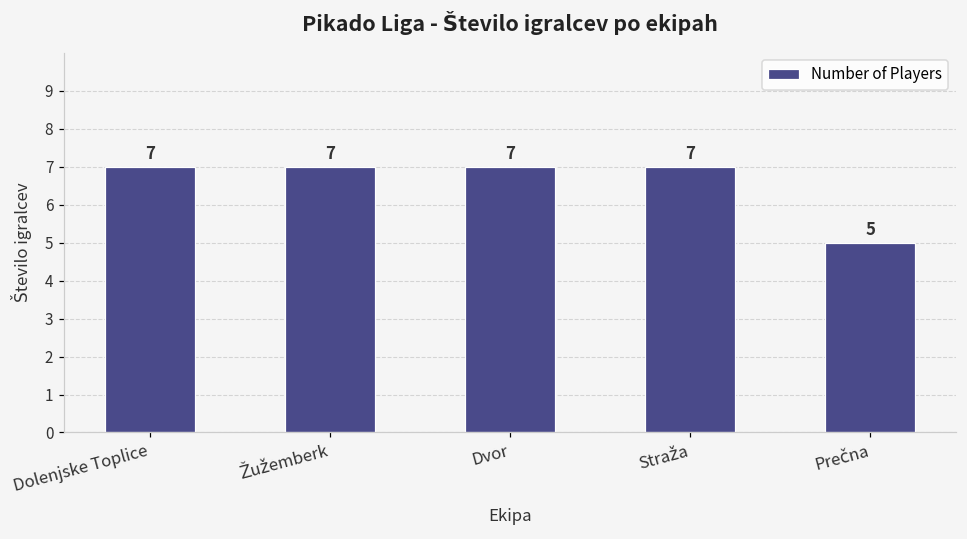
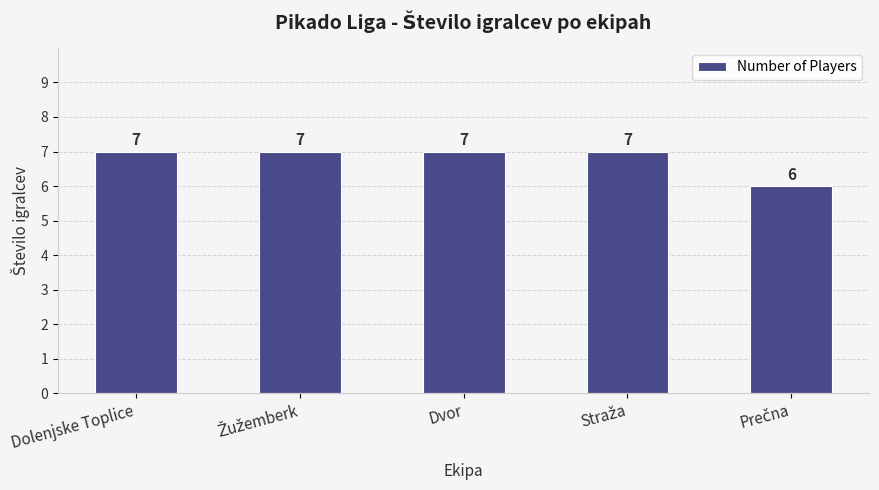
Prečna: 5 -> 6
